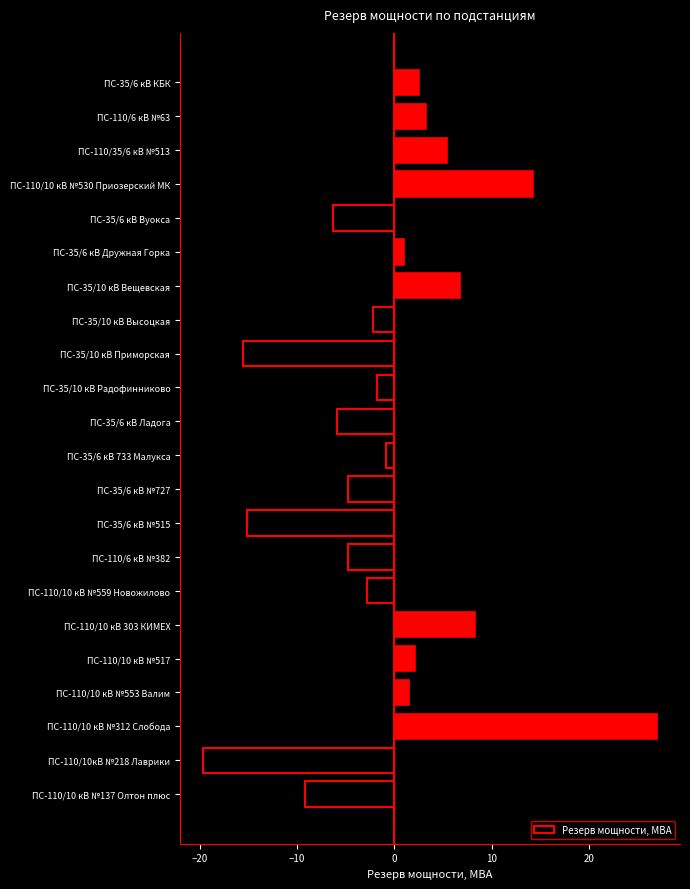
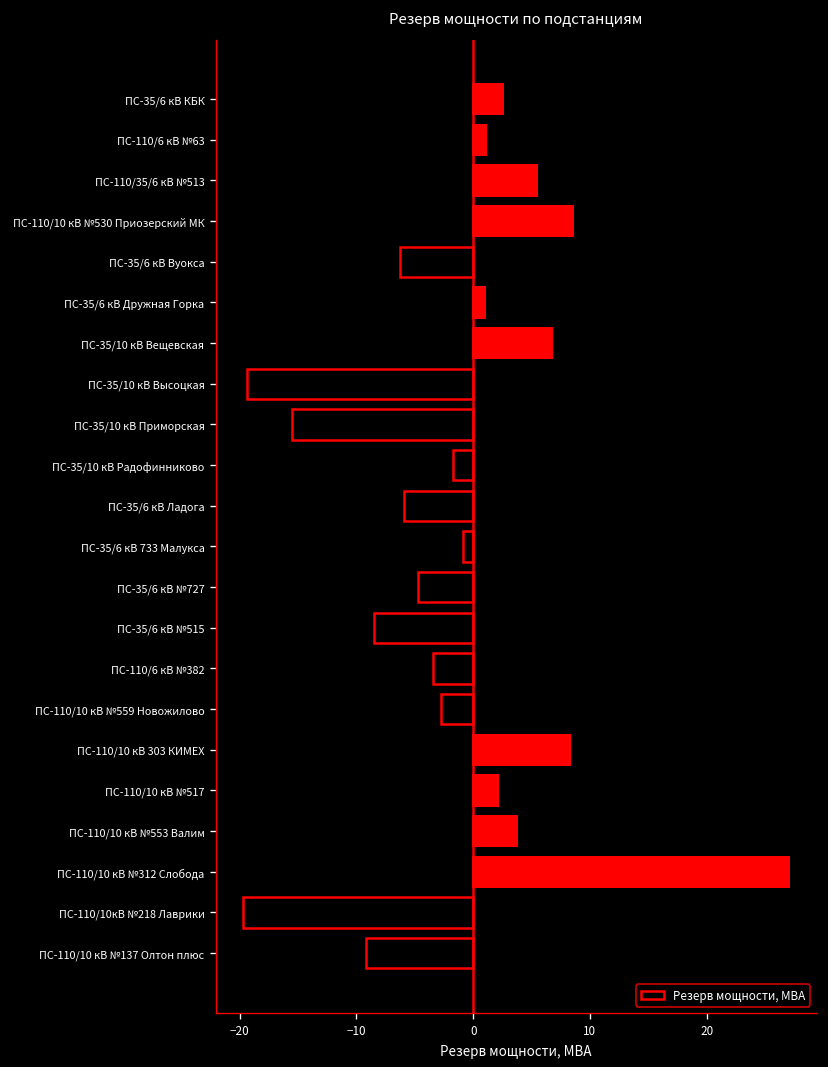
ПС-110/6 кВ №63: 3 -> 1
ПС-110/10 кВ №530 Приозерский МК: 14 -> 9
ПС-35/10 кВ Высоцкая: -2 -> -19
ПС-35/6 кВ №515: -15 -> -9
ПС-110/6 кВ №382: -5 -> -3
ПС-110/10 кВ №553 Валим: 1 -> 4
